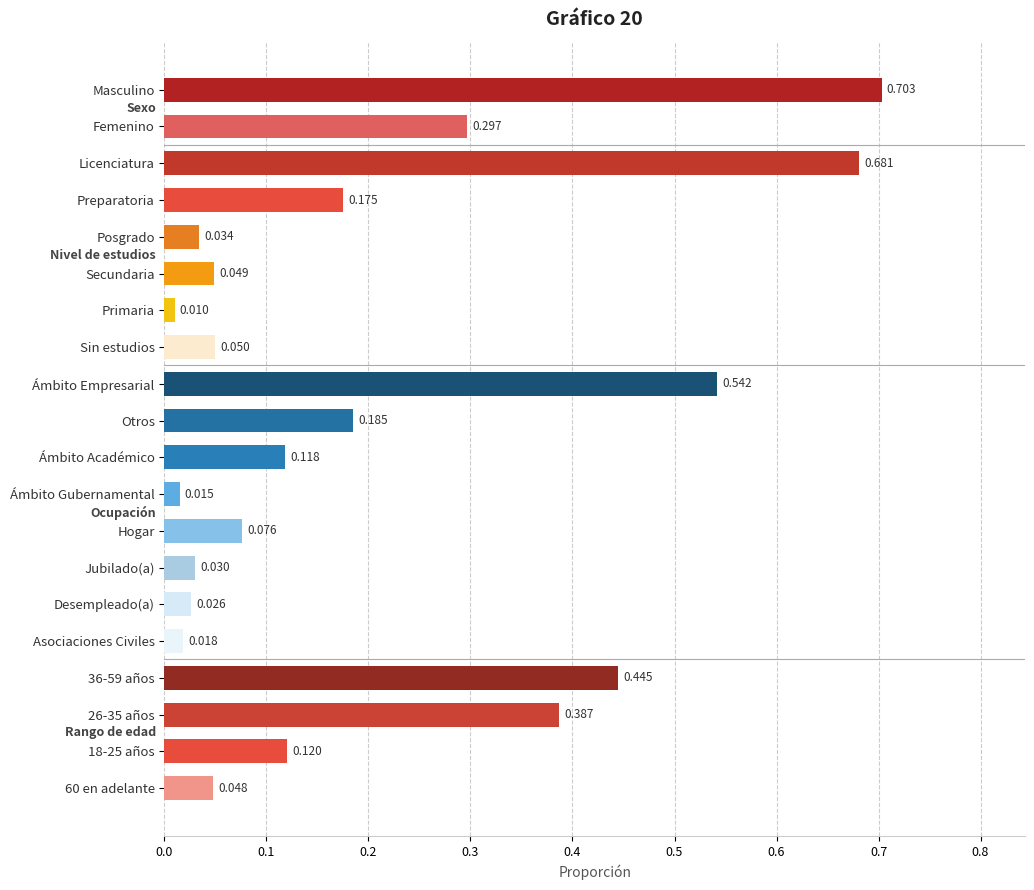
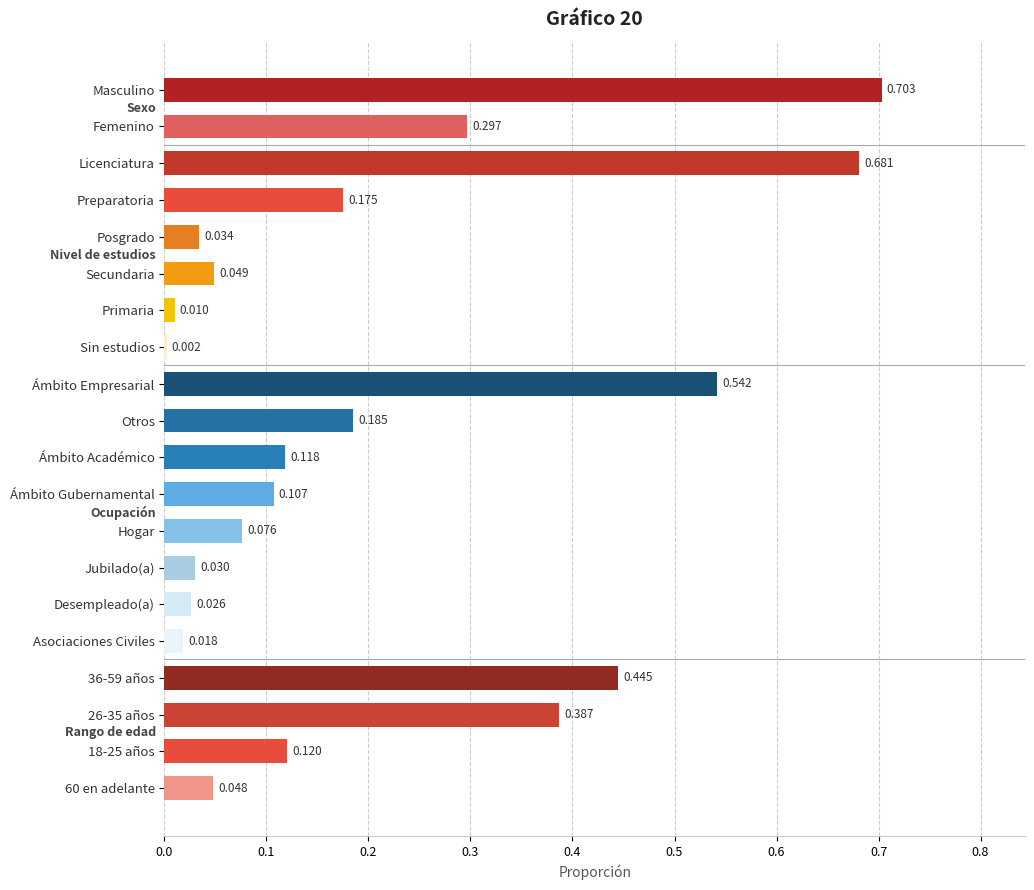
Sin estudios: 0.050 -> 0.002
Ámbito Gubernamental: 0.015 -> 0.107
